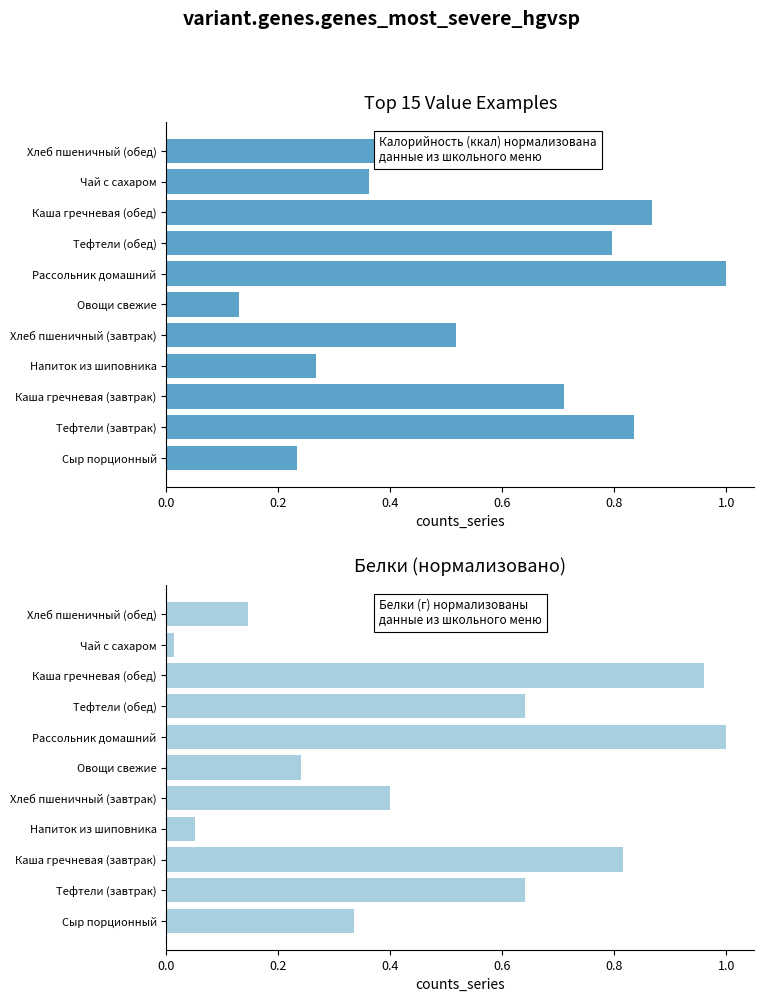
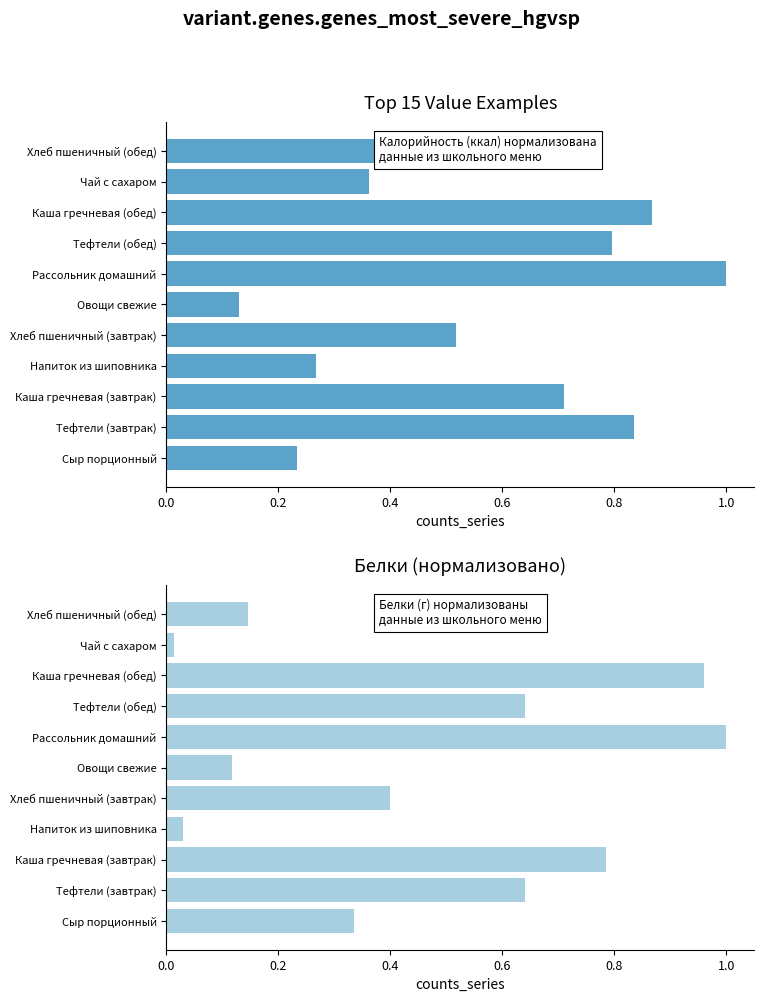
Белки (нормализовано), Овощи свежие: 0.24 -> 0.12
Белки (нормализовано), Напиток из шиповника: 0.05 -> 0.03
Белки (нормализовано), Каша гречневая (завтрак): 0.81 -> 0.79
